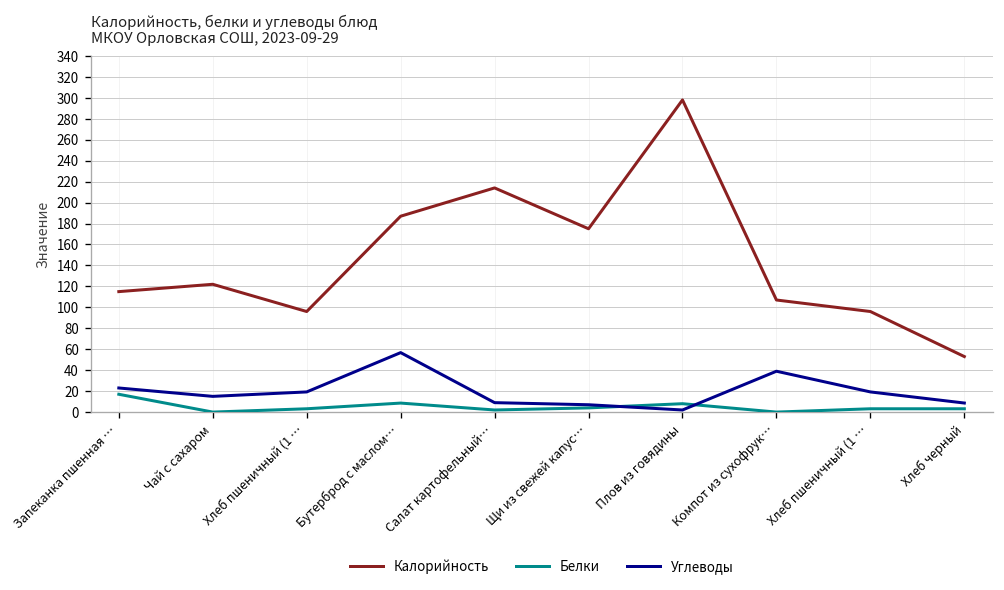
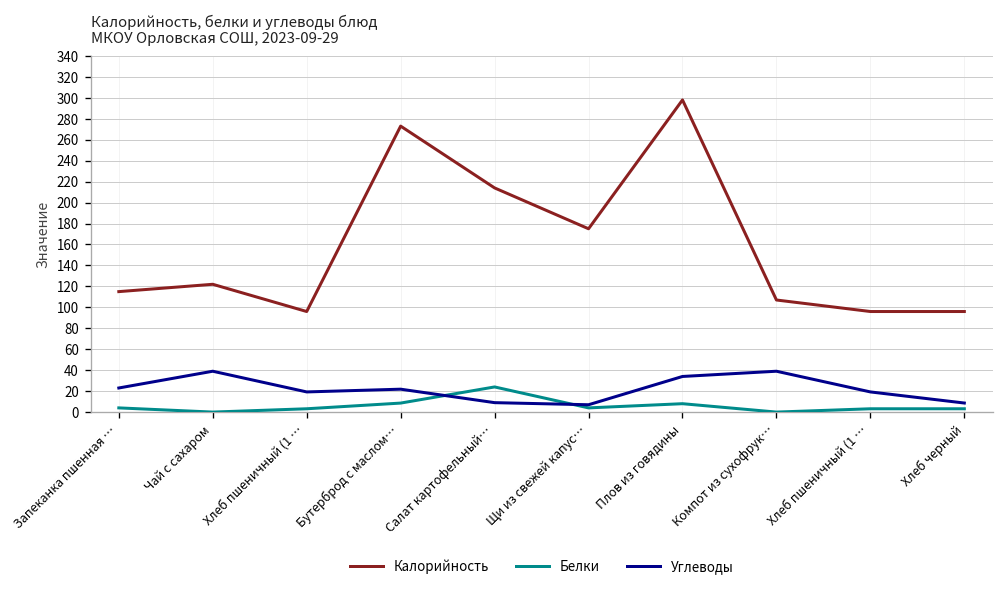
Белки, Запеканка пшенная …: 20 -> 0
Углеводы, Чай с сахаром: 20 -> 40
Калорийность, Бутерброд с маслом…: 190 -> 270
Углеводы, Бутерброд с маслом…: 60 -> 20
Белки, Салат картофельный…: 0 -> 20
Углеводы, Плов из говядины: 0 -> 30
Калорийность, Хлеб черный: 50 -> 100
